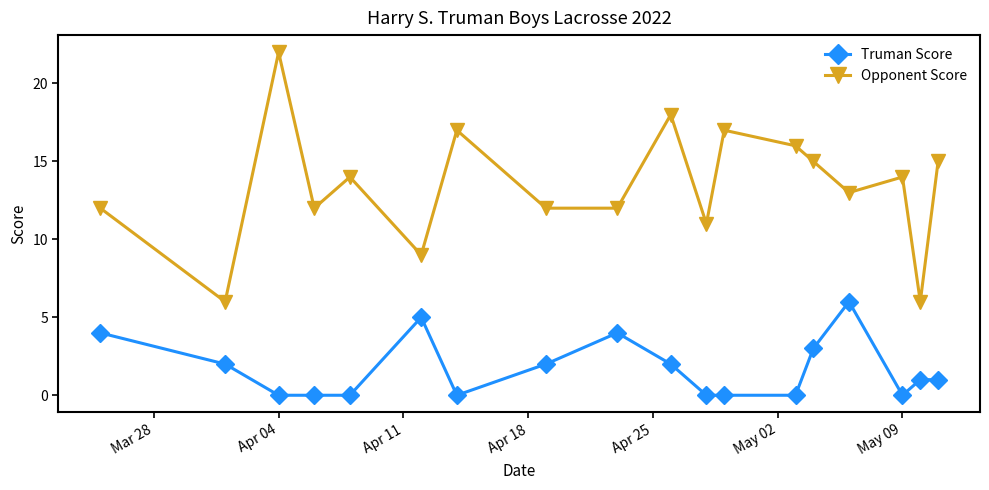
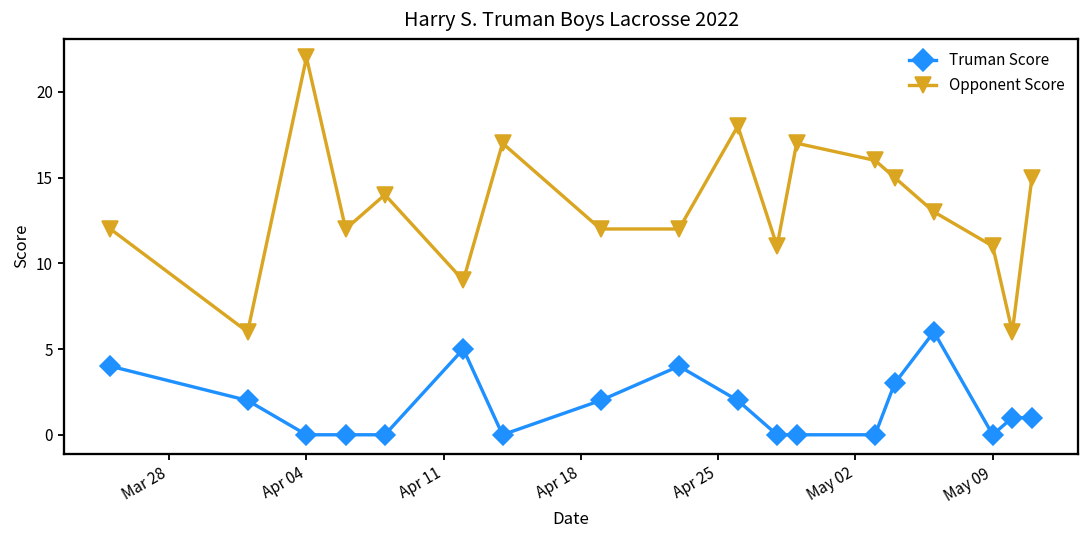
Opponent Score, May 09: 14 -> 11
